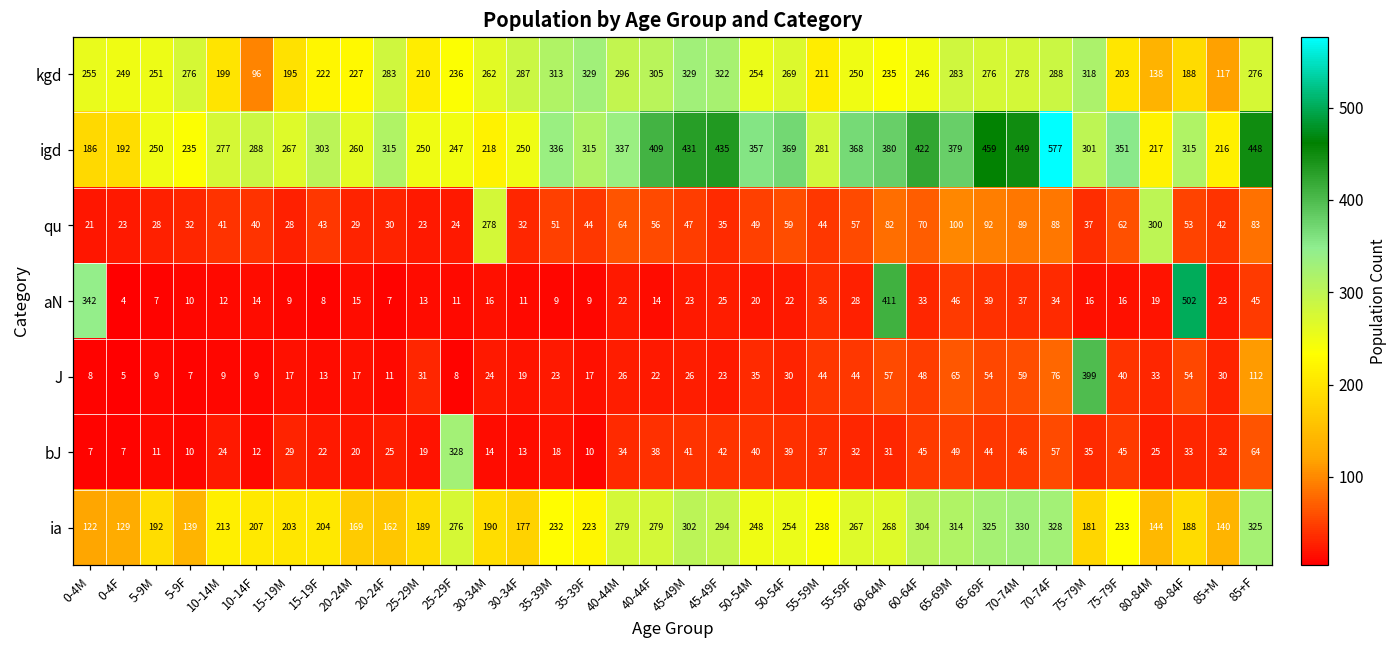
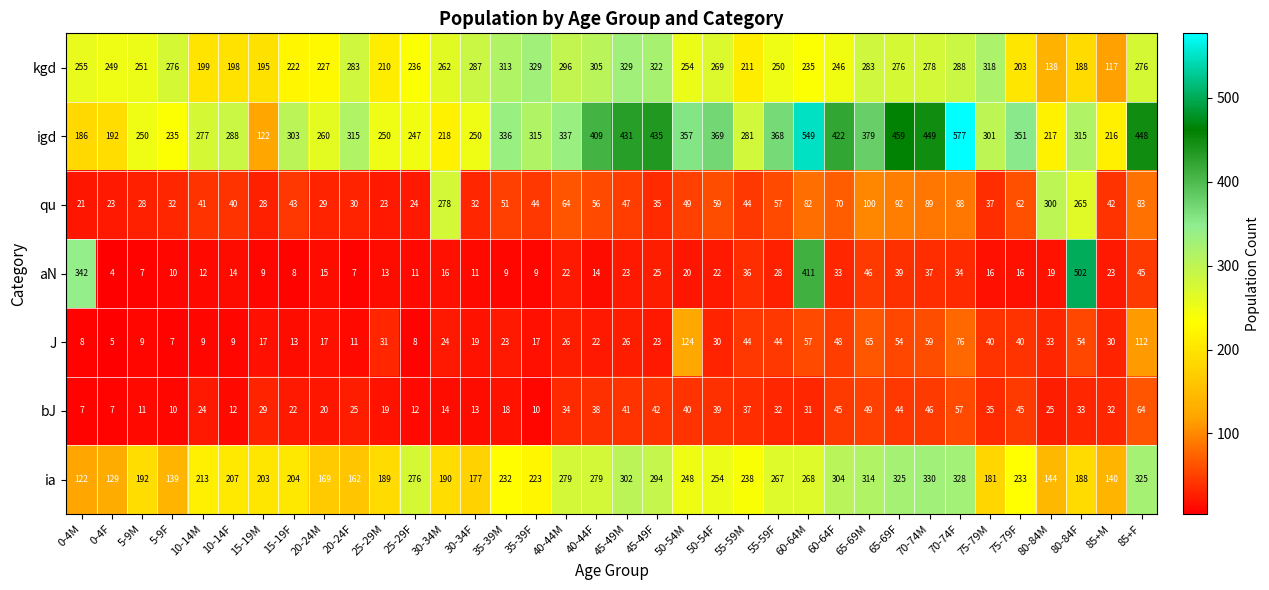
kgd, 10-14F: 96 -> 198
igd, 15-19M: 267 -> 122
igd, 60-64M: 380 -> 549
qu, 80-84F: 53 -> 265
J, 50-54M: 35 -> 124
J, 75-79M: 399 -> 40
bJ, 25-29F: 328 -> 12
